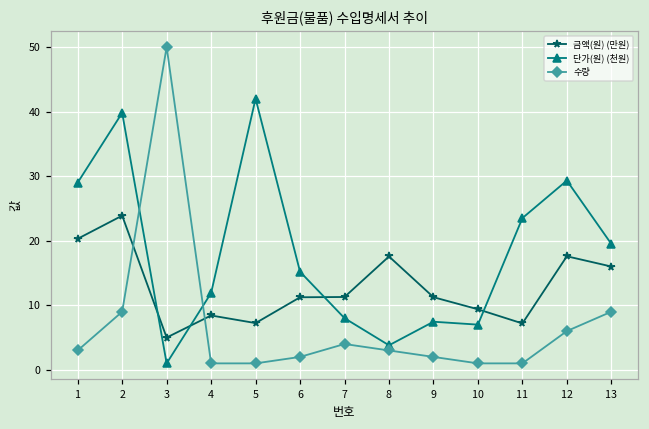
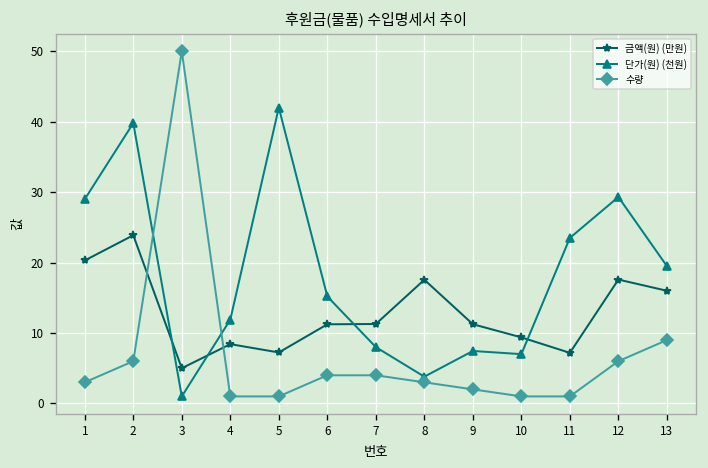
수량, 2: 9 -> 6
수량, 6: 2 -> 4
